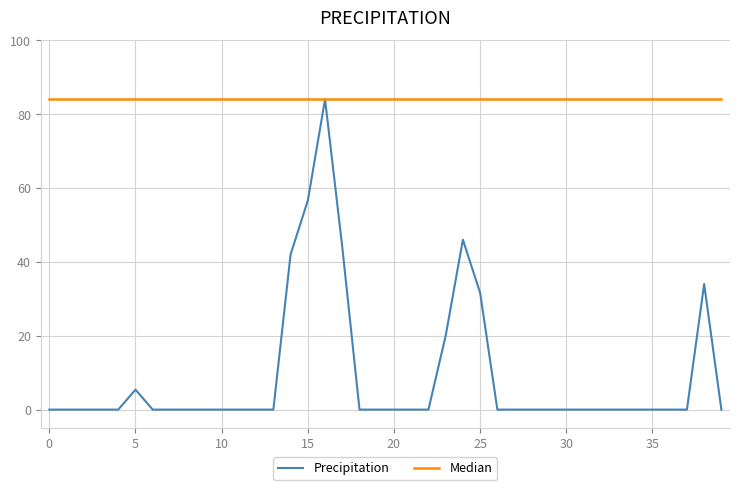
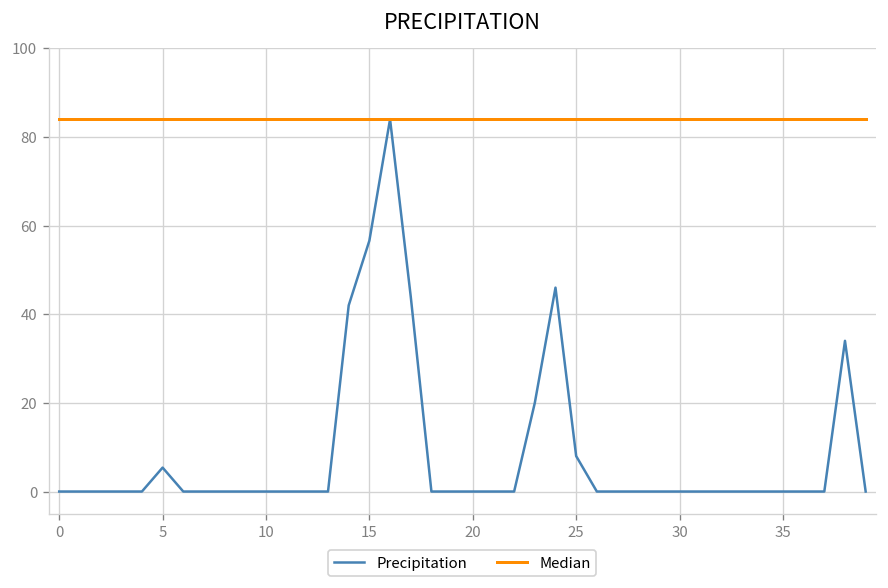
Precipitation, 25: 32 -> 8
